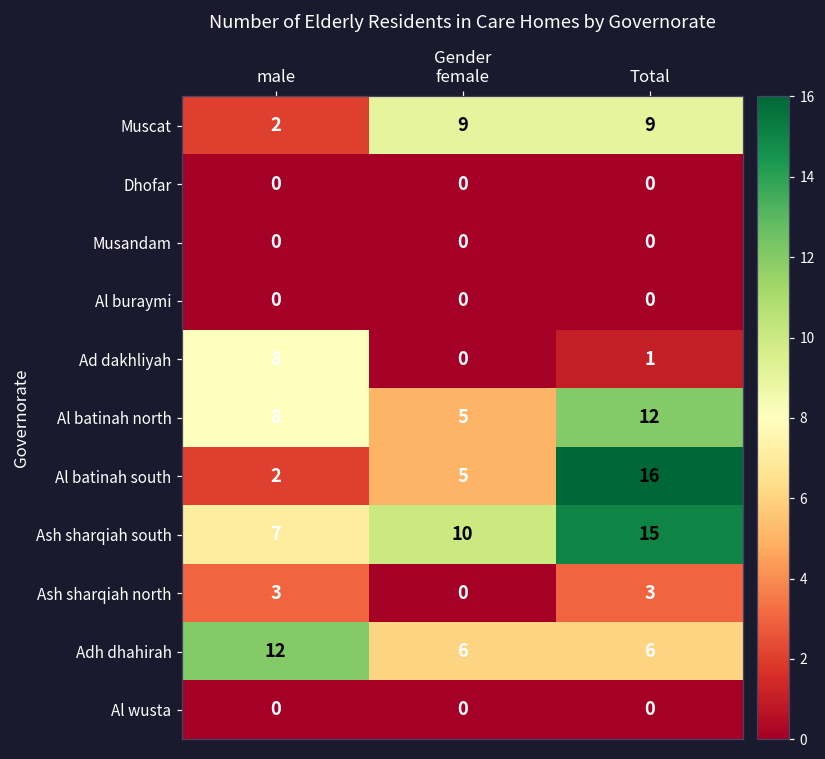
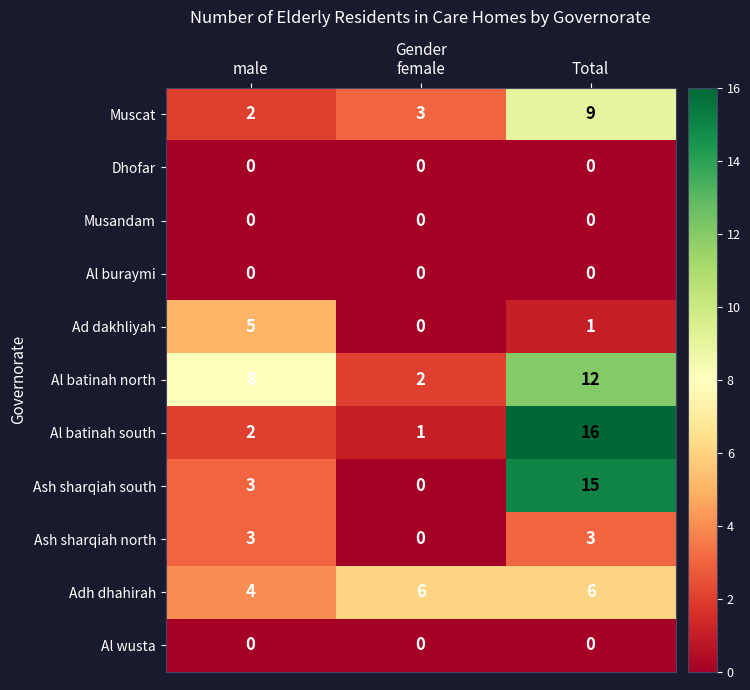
Muscat, female: 9 -> 3
Ad dakhliyah, male: 8 -> 5
Al batinah north, female: 5 -> 2
Al batinah south, female: 5 -> 1
Ash sharqiah south, male: 7 -> 3
Ash sharqiah south, female: 10 -> 0
Adh dhahirah, male: 12 -> 4
